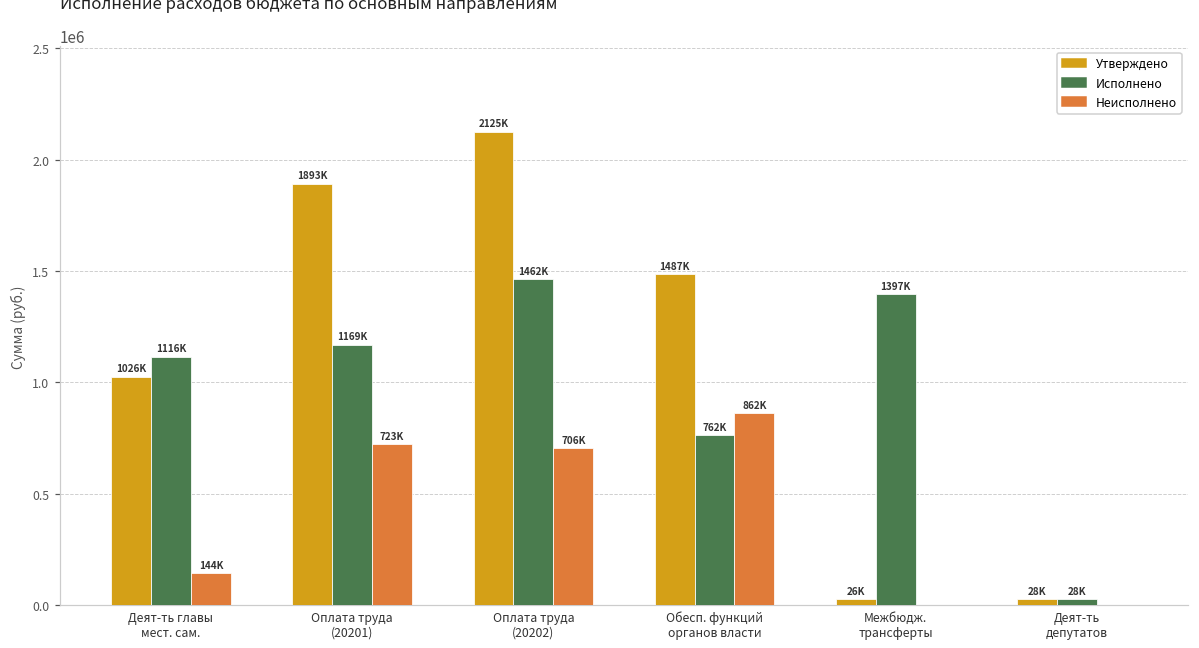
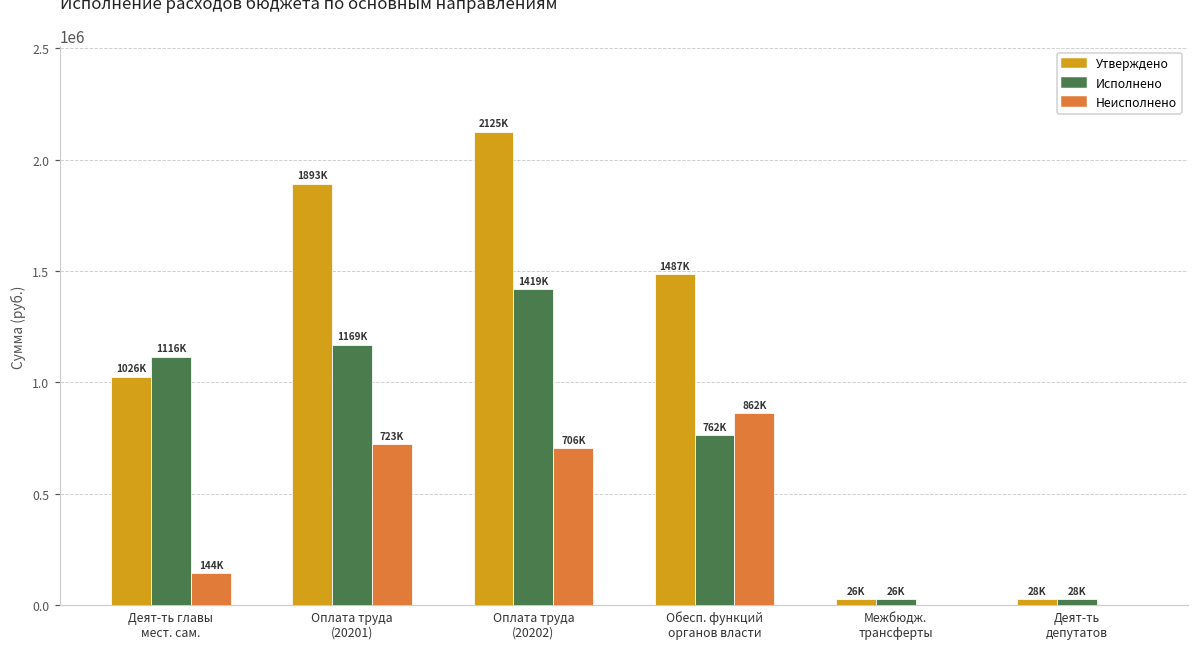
Исполнено, Оплата труда (20202): 1462K -> 1419K
Исполнено, Межбюдж. трансферты: 1397K -> 26K
